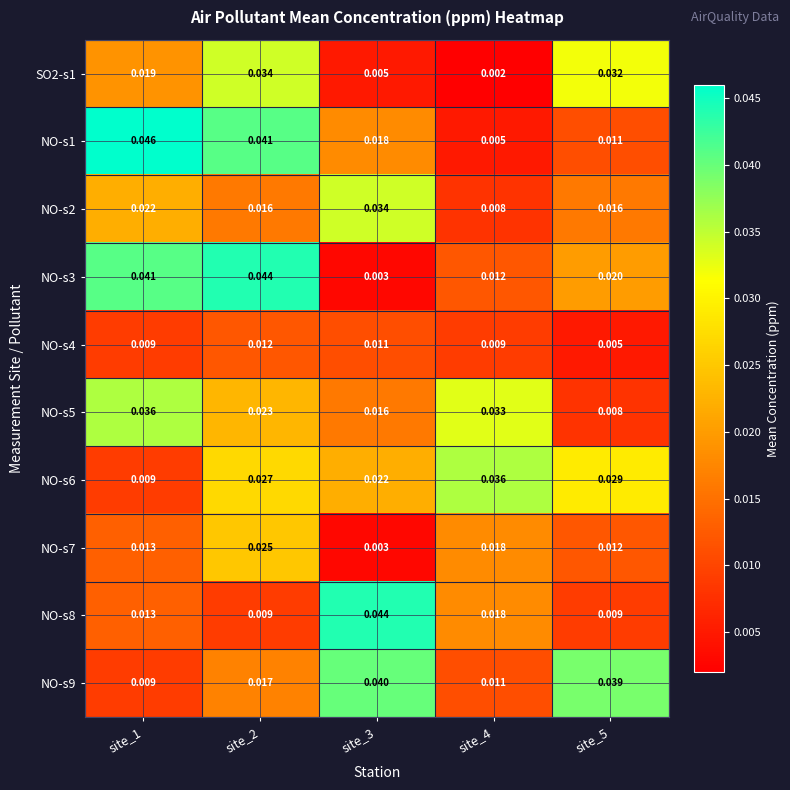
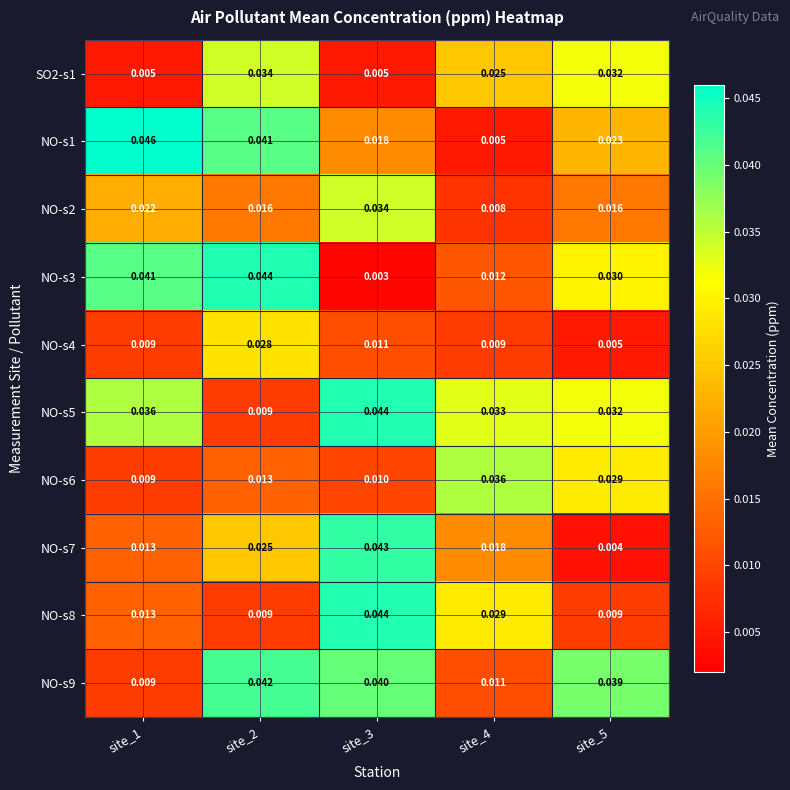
SO2-s1, site_1: 0.019 -> 0.005
SO2-s1, site_4: 0.002 -> 0.025
NO-s1, site_5: 0.011 -> 0.023
NO-s3, site_5: 0.020 -> 0.030
NO-s4, site_2: 0.012 -> 0.028
NO-s5, site_2: 0.023 -> 0.009
NO-s5, site_3: 0.016 -> 0.044
NO-s5, site_5: 0.008 -> 0.032
NO-s6, site_2: 0.027 -> 0.013
NO-s6, site_3: 0.022 -> 0.010
NO-s7, site_3: 0.003 -> 0.043
NO-s7, site_5: 0.012 -> 0.004
NO-s8, site_4: 0.018 -> 0.029
NO-s9, site_2: 0.017 -> 0.042
